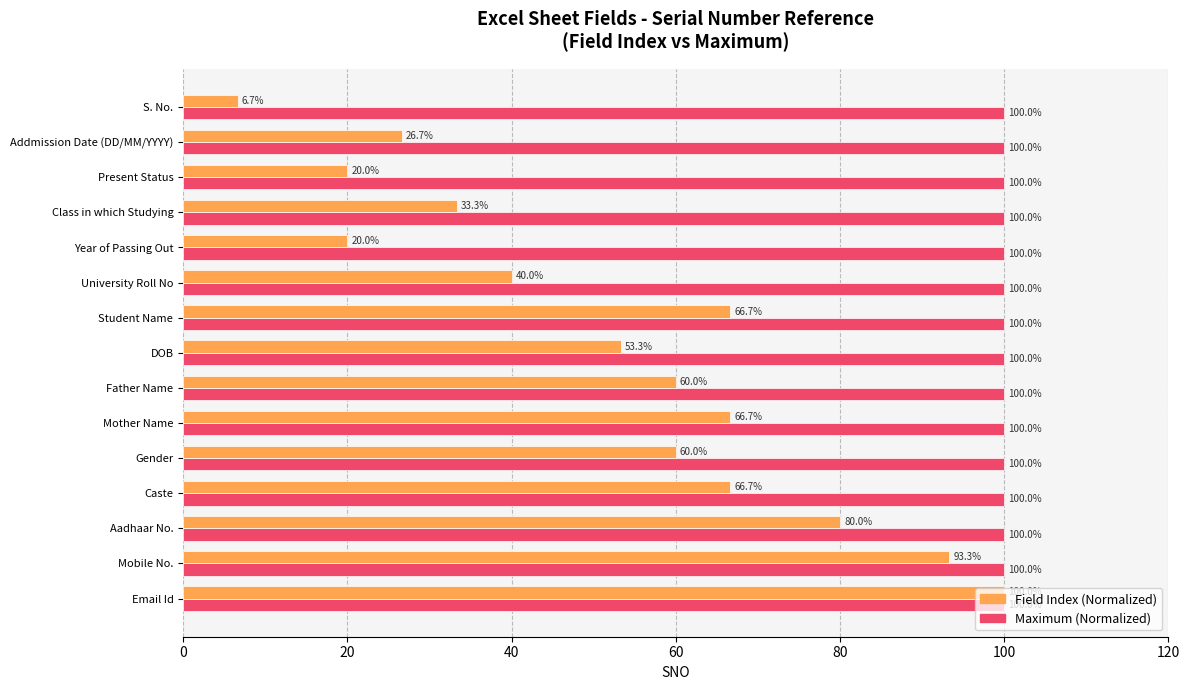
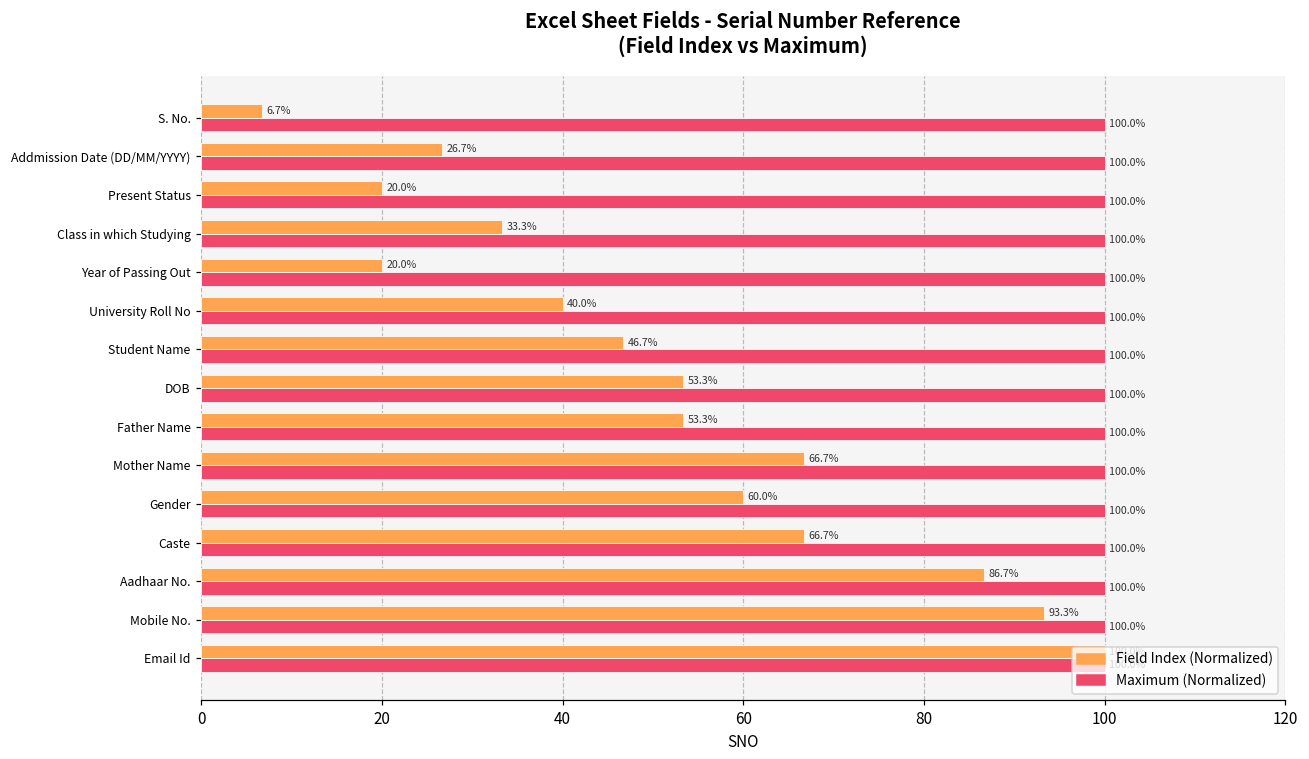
Field Index (Normalized), Student Name: 66.7% -> 46.7%
Field Index (Normalized), Father Name: 60.0% -> 53.3%
Field Index (Normalized), Aadhaar No.: 80.0% -> 86.7%
